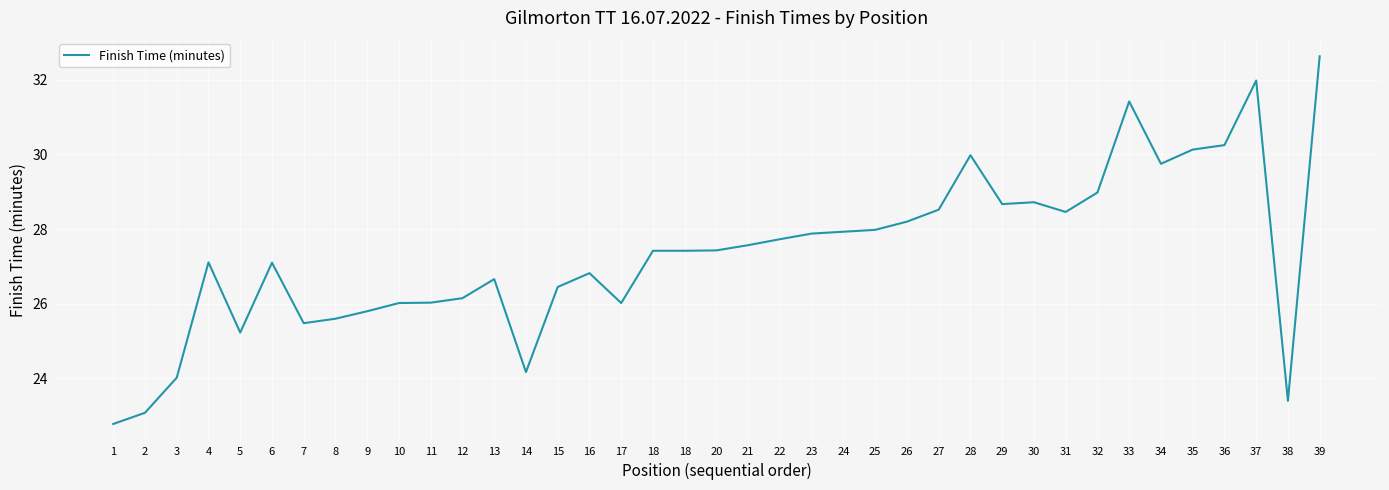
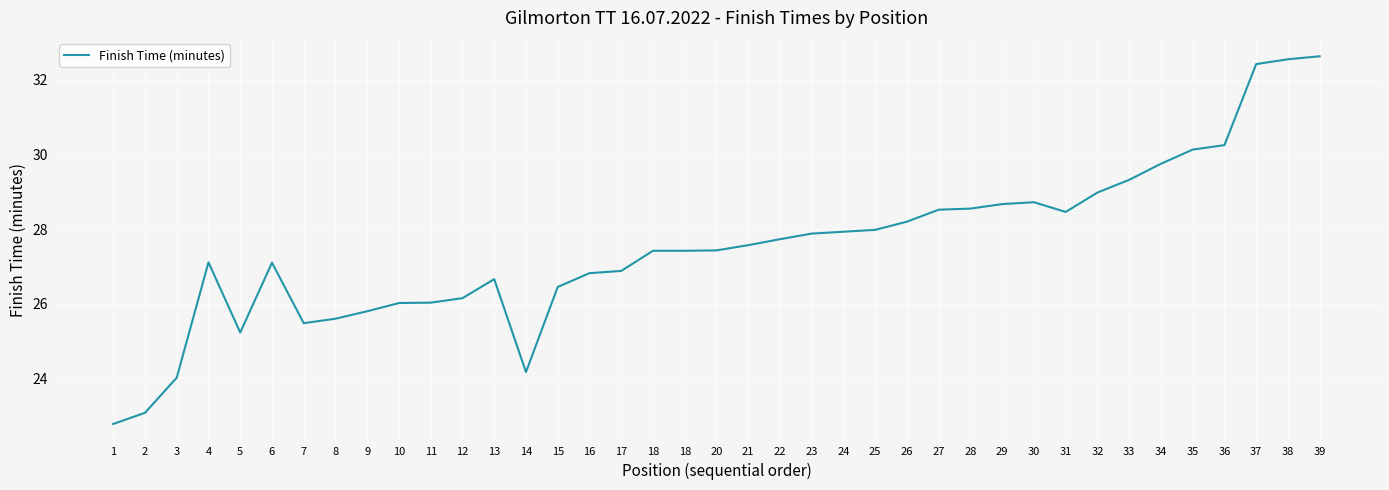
17: 26.0 -> 26.9
28: 30.0 -> 28.6
33: 31.4 -> 29.3
37: 32.0 -> 32.4
38: 23.4 -> 32.6
